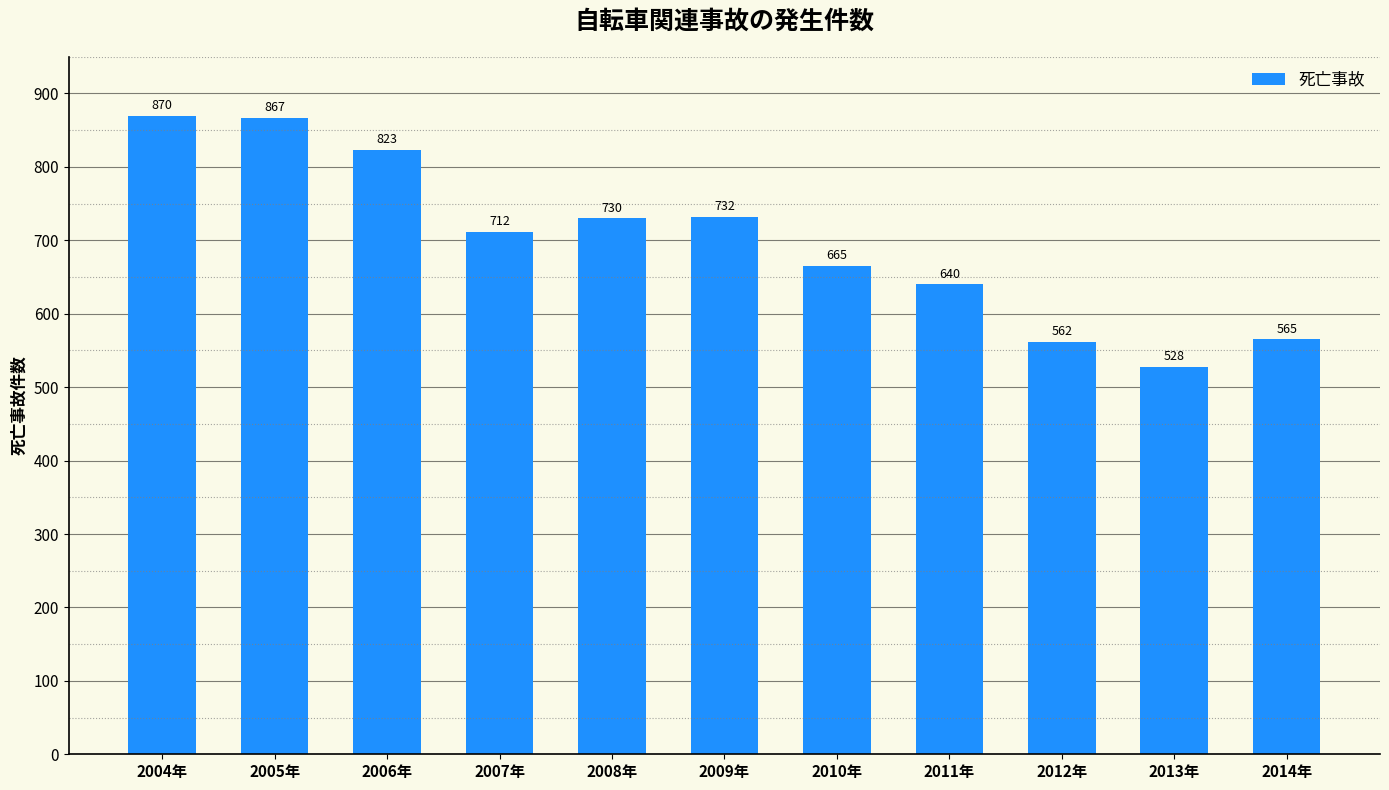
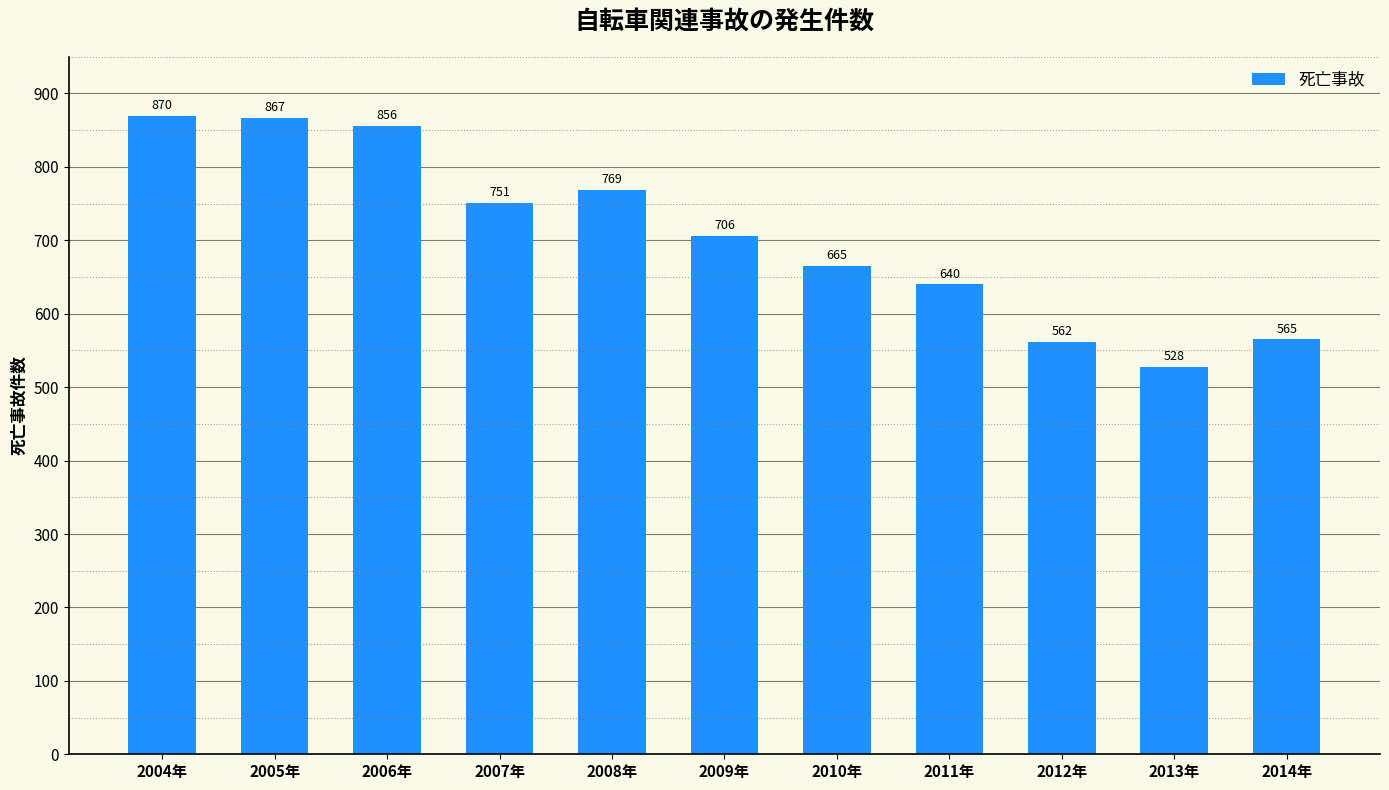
2006年: 823 -> 856
2007年: 712 -> 751
2008年: 730 -> 769
2009年: 732 -> 706
